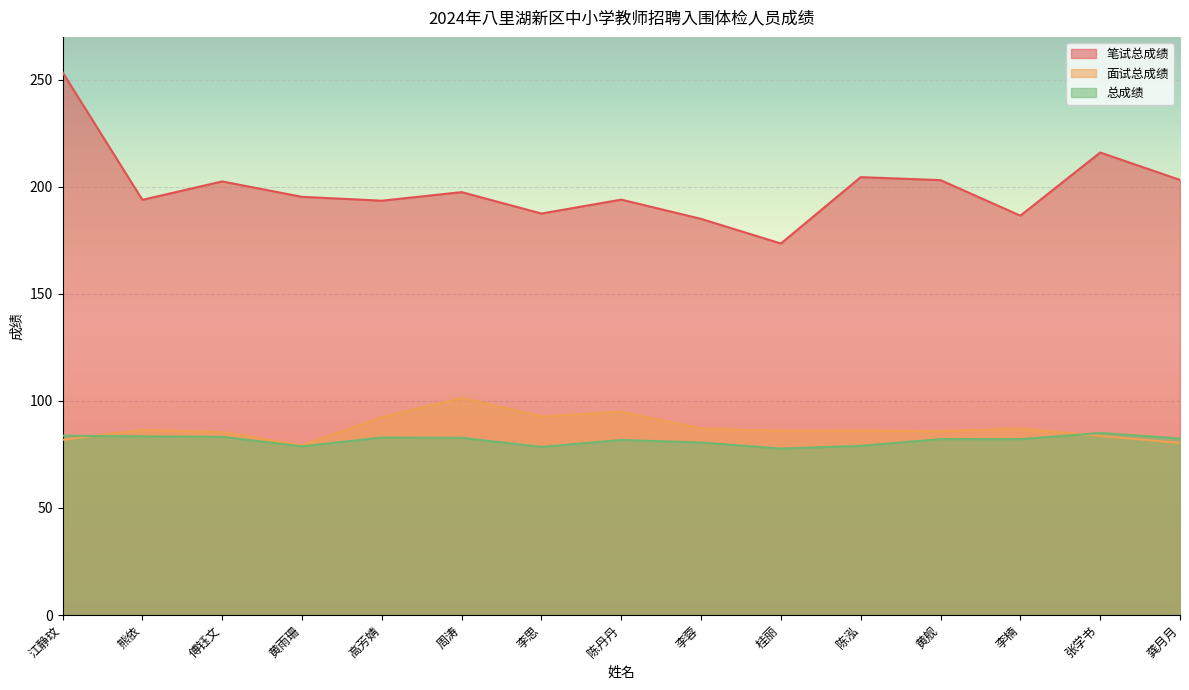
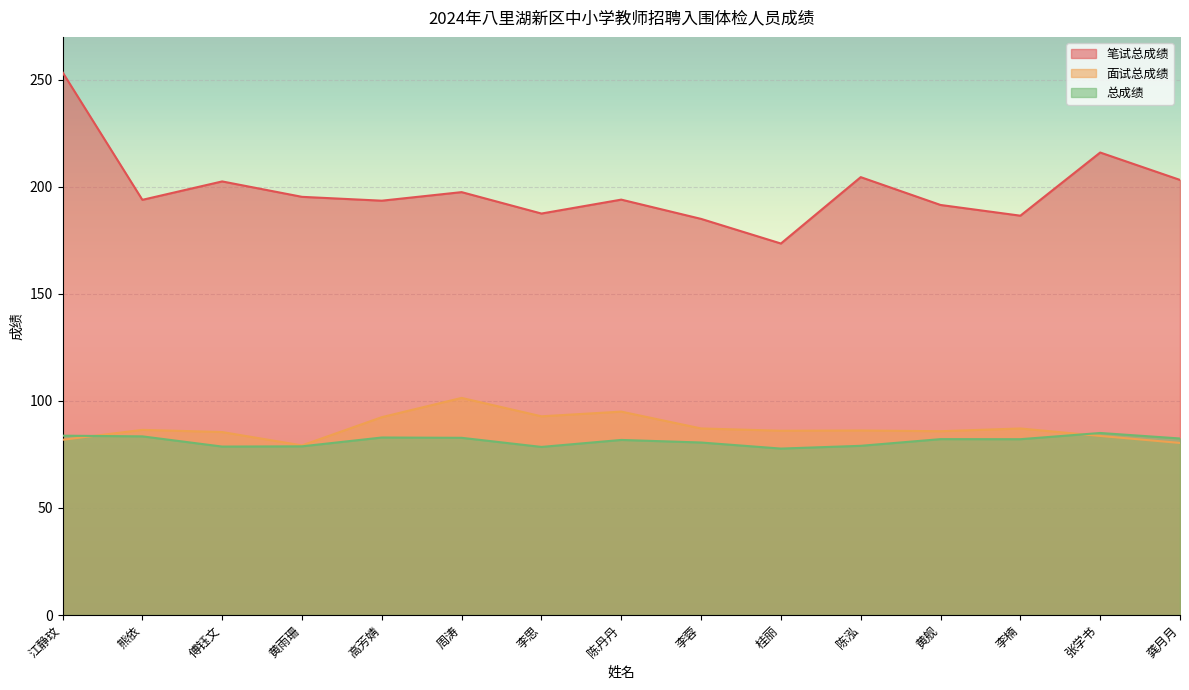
总成绩, 傅钰文: 83 -> 79
笔试总成绩, 黄舰: 203 -> 192
